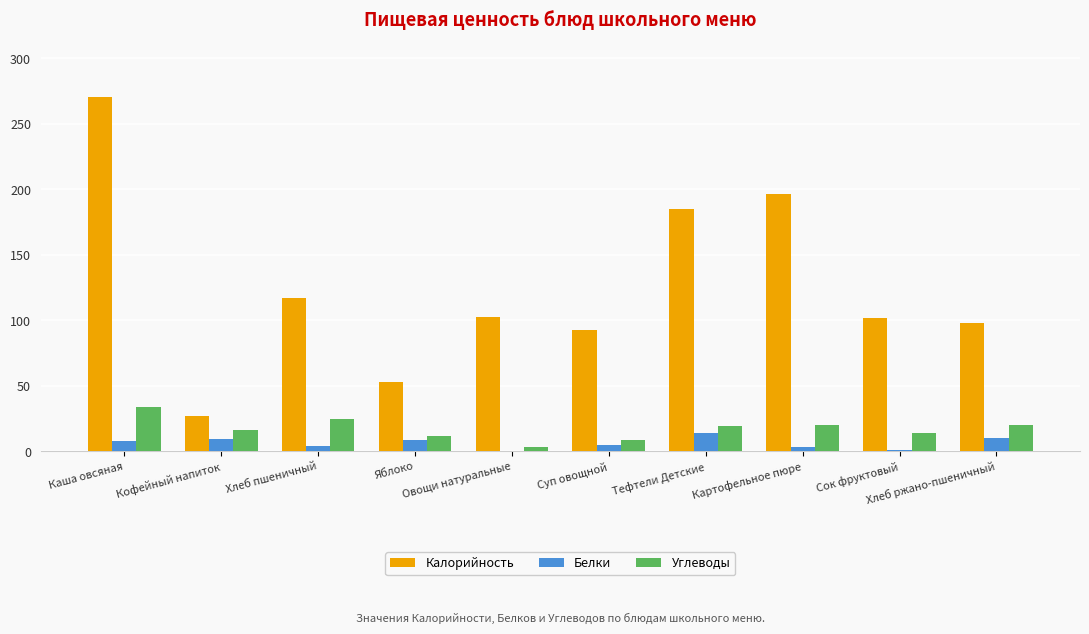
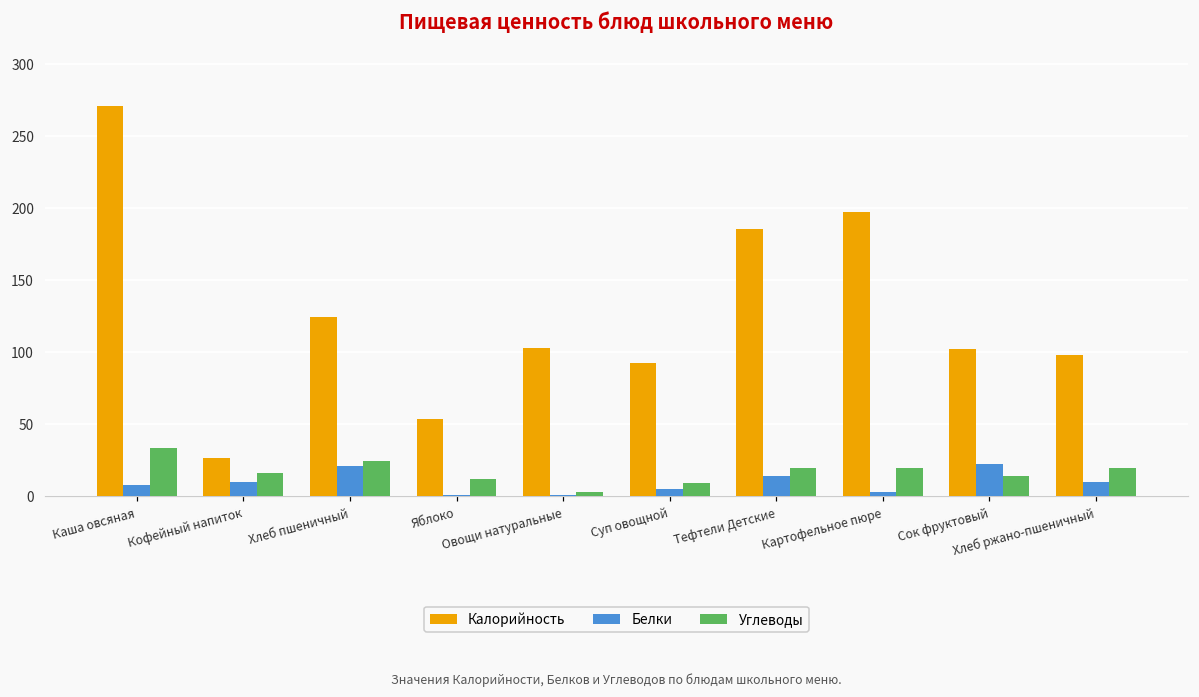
Калорийность, Хлеб пшеничный: 117 -> 124
Белки, Хлеб пшеничный: 4 -> 21
Белки, Яблоко: 9 -> 1
Белки, Сок фруктовый: 1 -> 23
